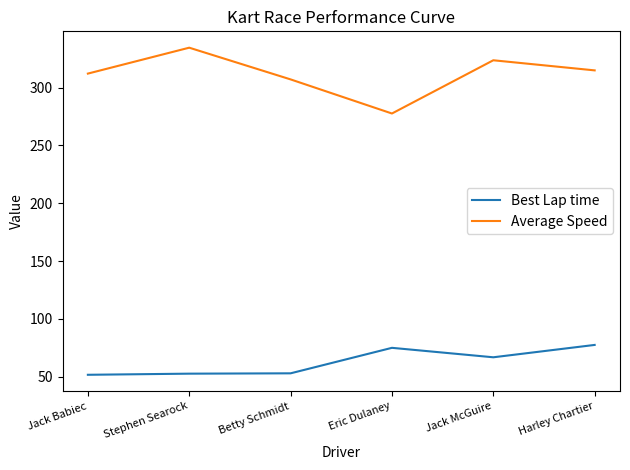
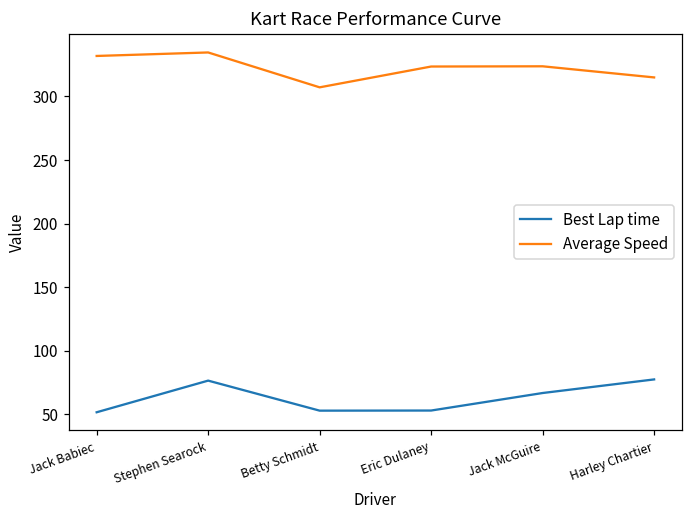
Average Speed, Jack Babiec: 312 -> 332
Best Lap time, Stephen Searock: 53 -> 77
Best Lap time, Eric Dulaney: 75 -> 53
Average Speed, Eric Dulaney: 278 -> 324
